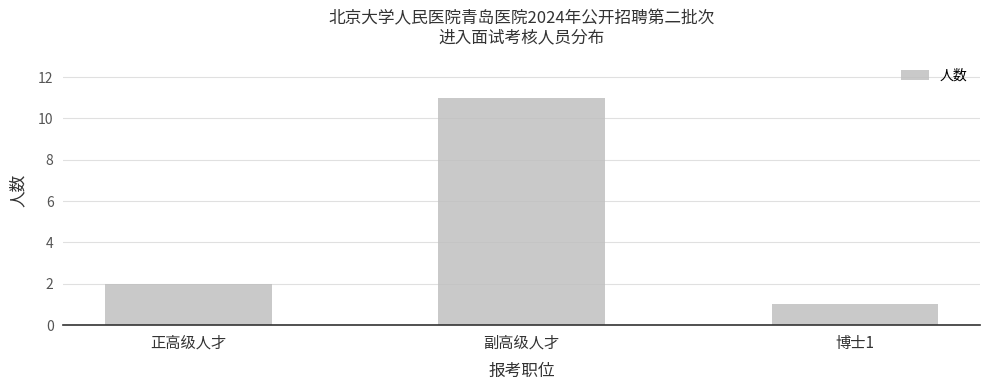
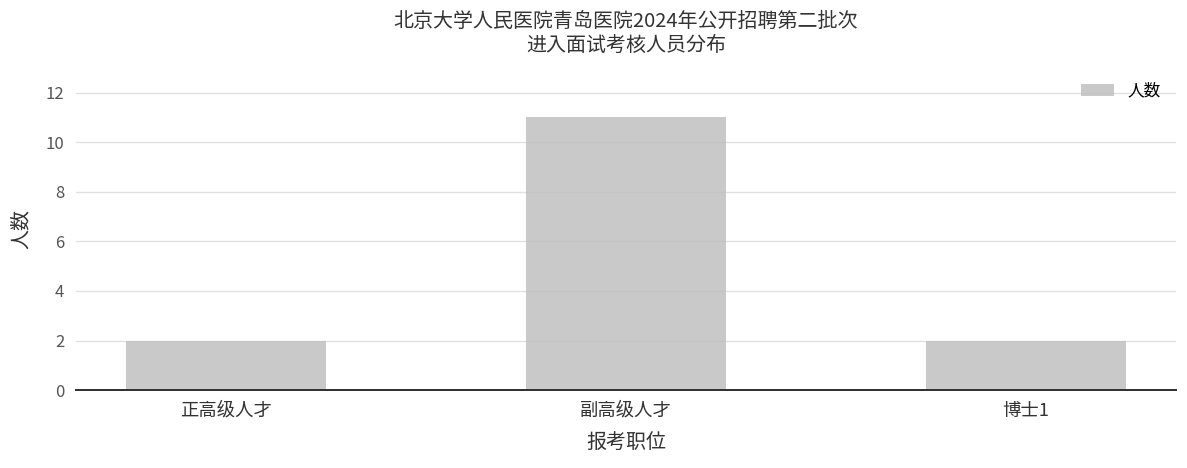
博士1: 1 -> 2
